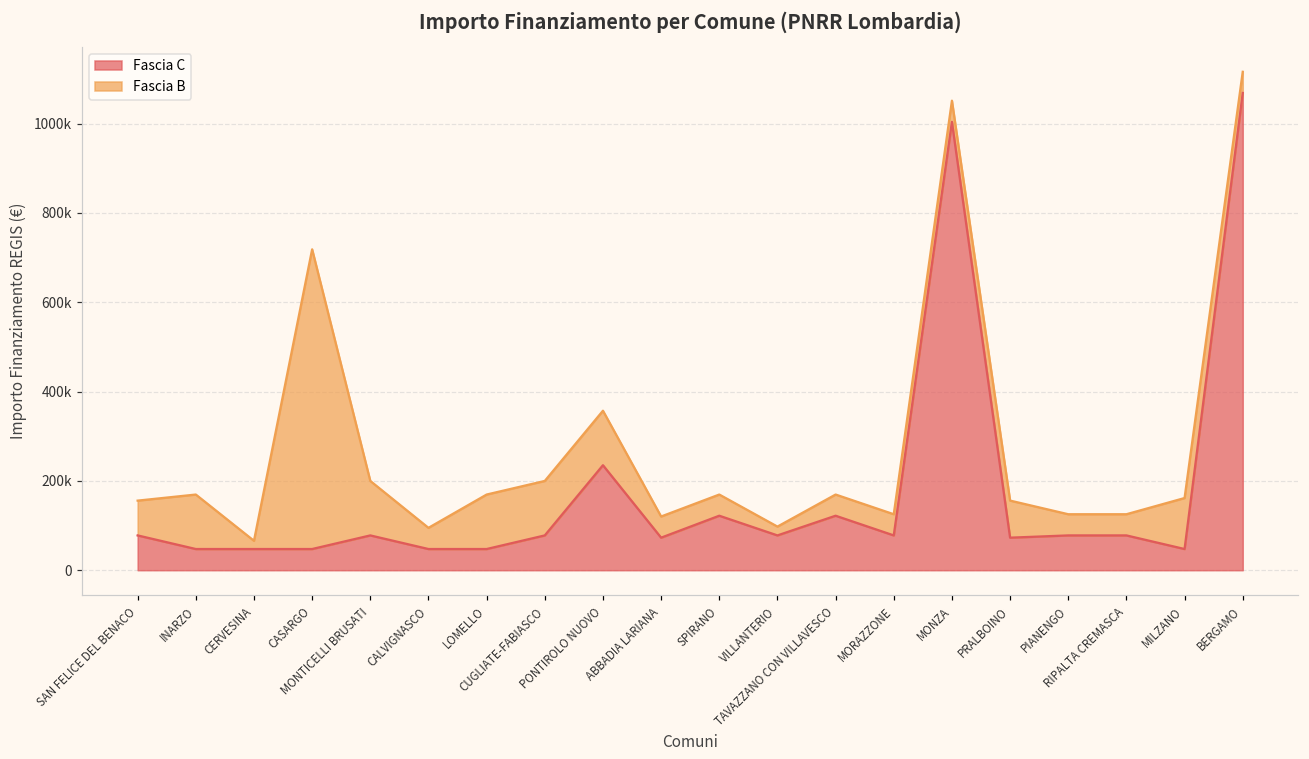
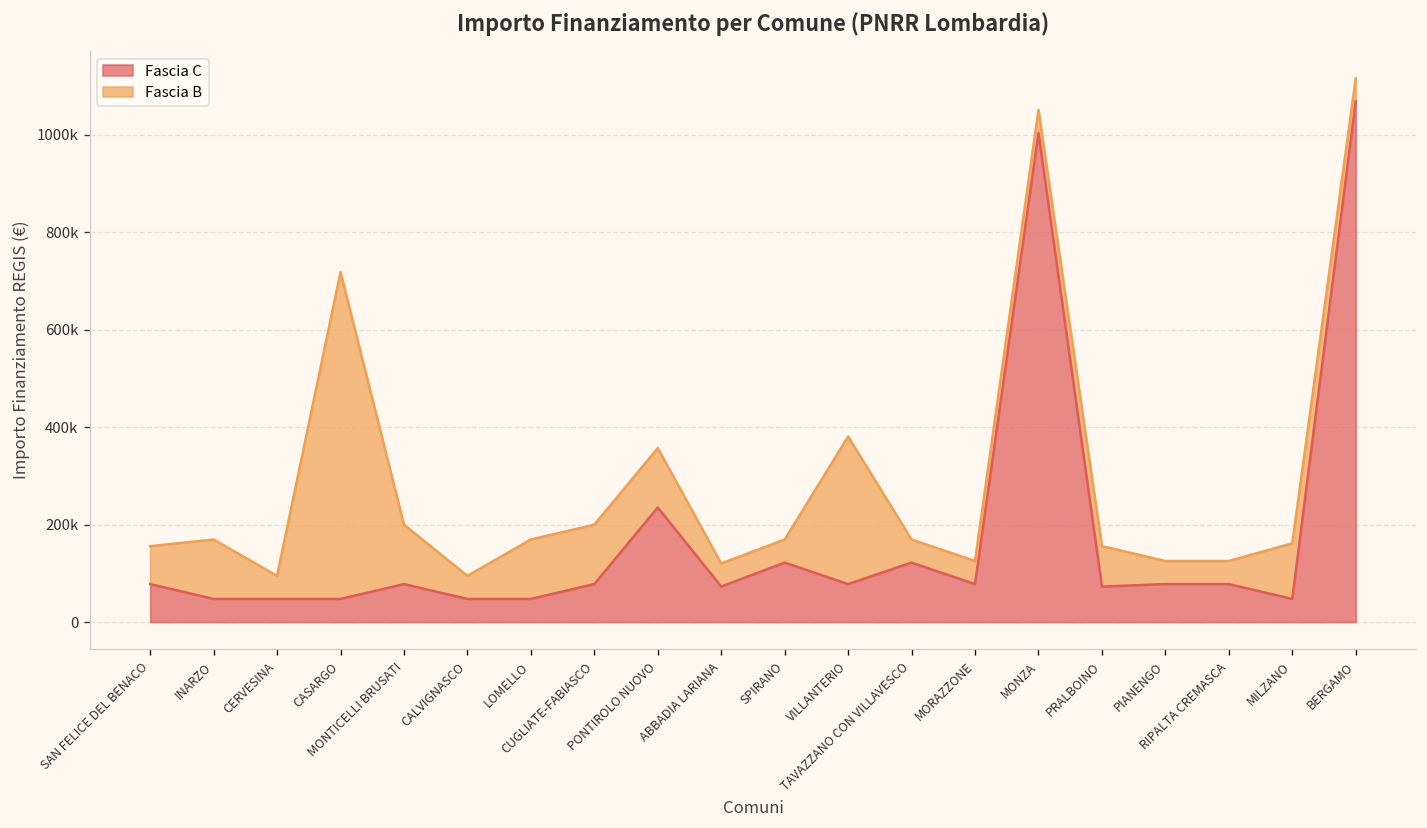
Fascia B, CERVESINA: 20000 -> 50000
Fascia B, VILLANTERIO: 20000 -> 300000
